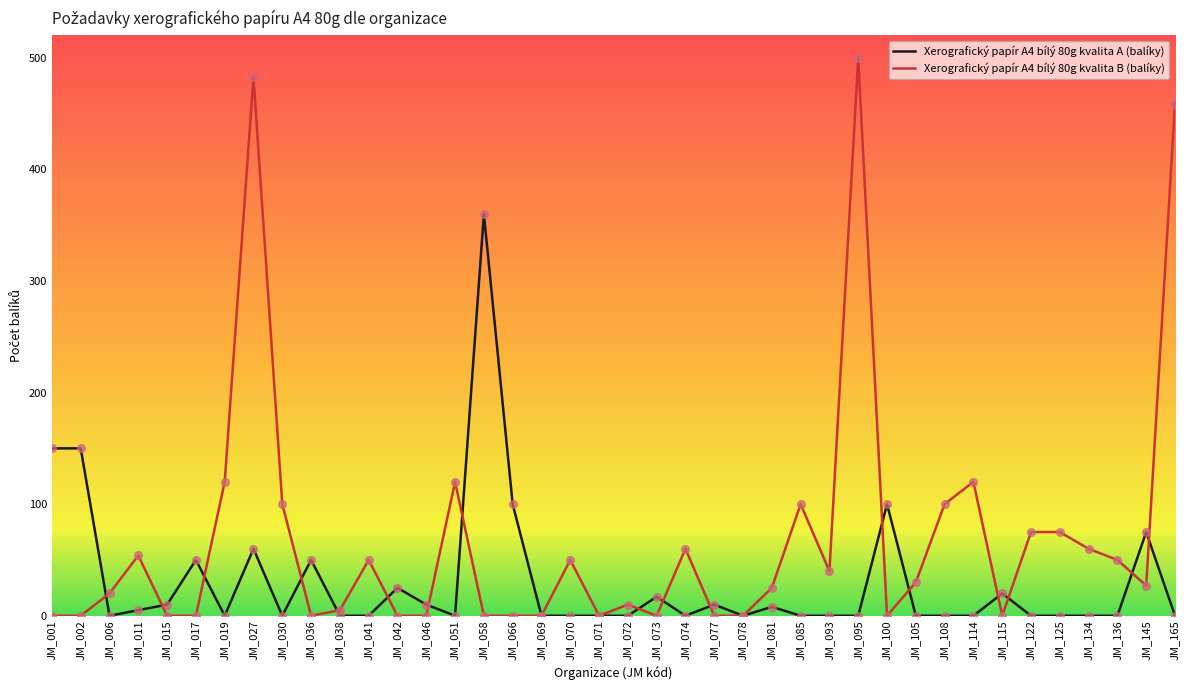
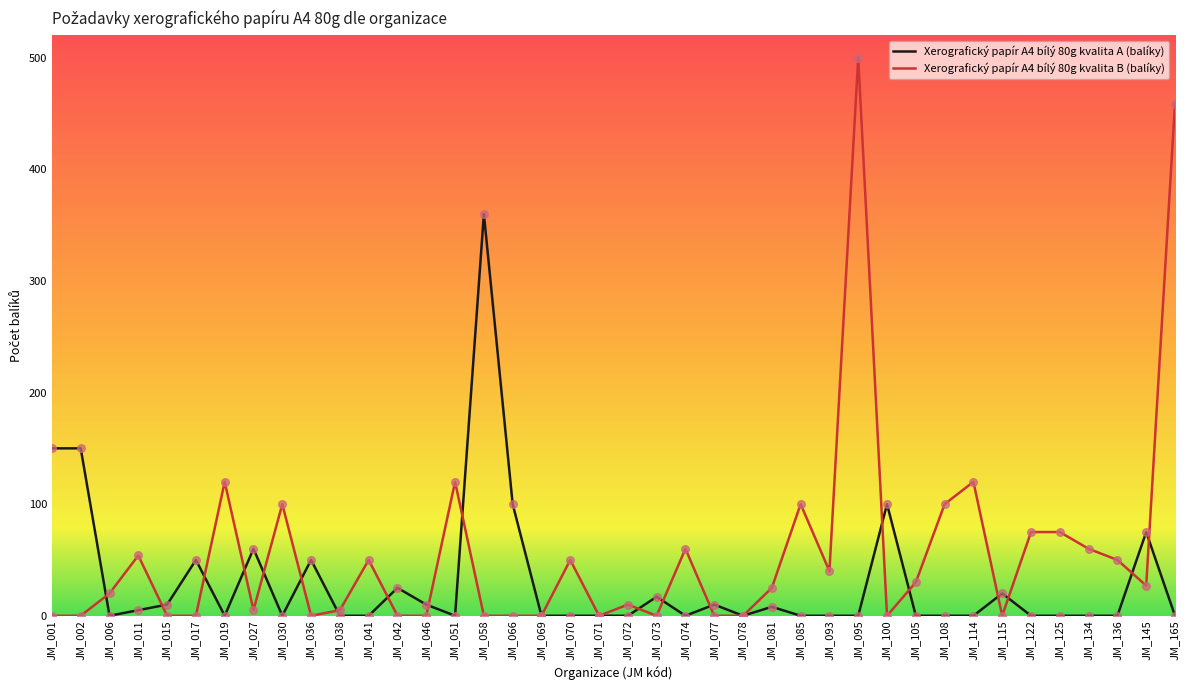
Xerografický papír A4 bílý 80g kvalita B (balíky), JM_027: 483 -> 5
